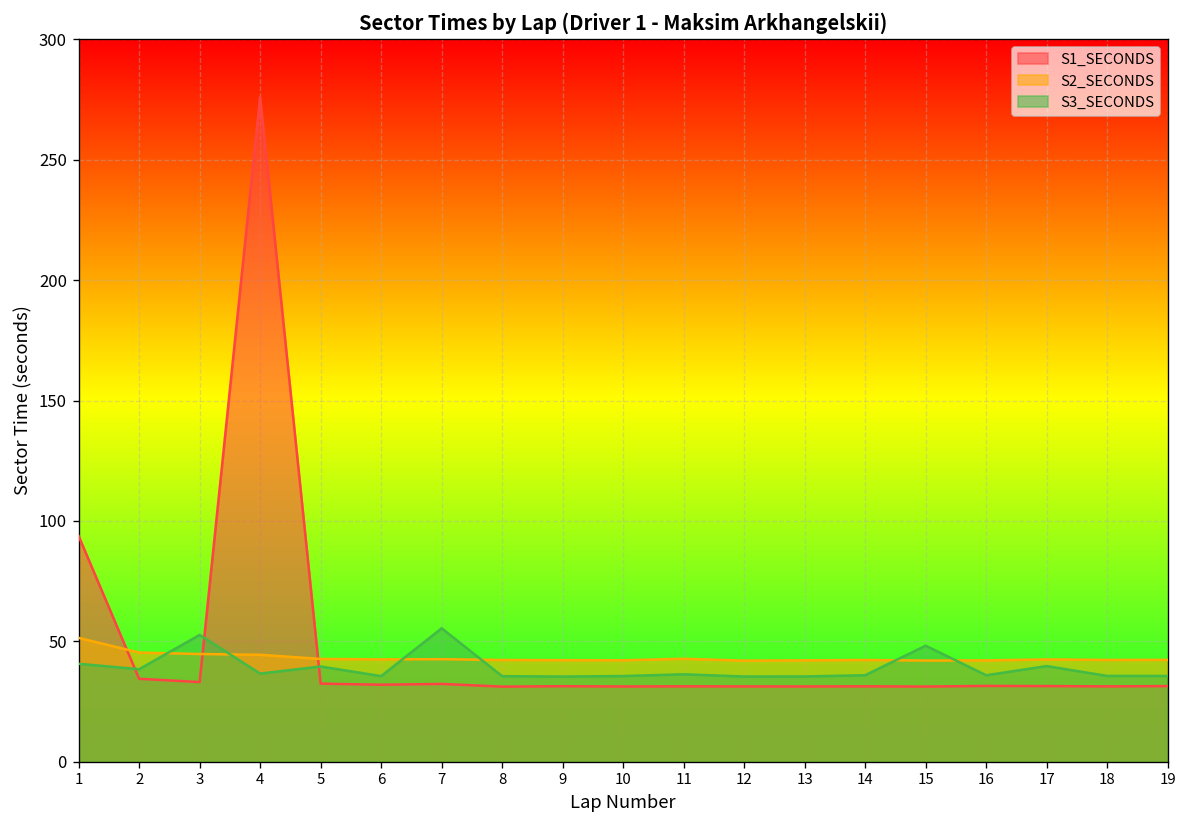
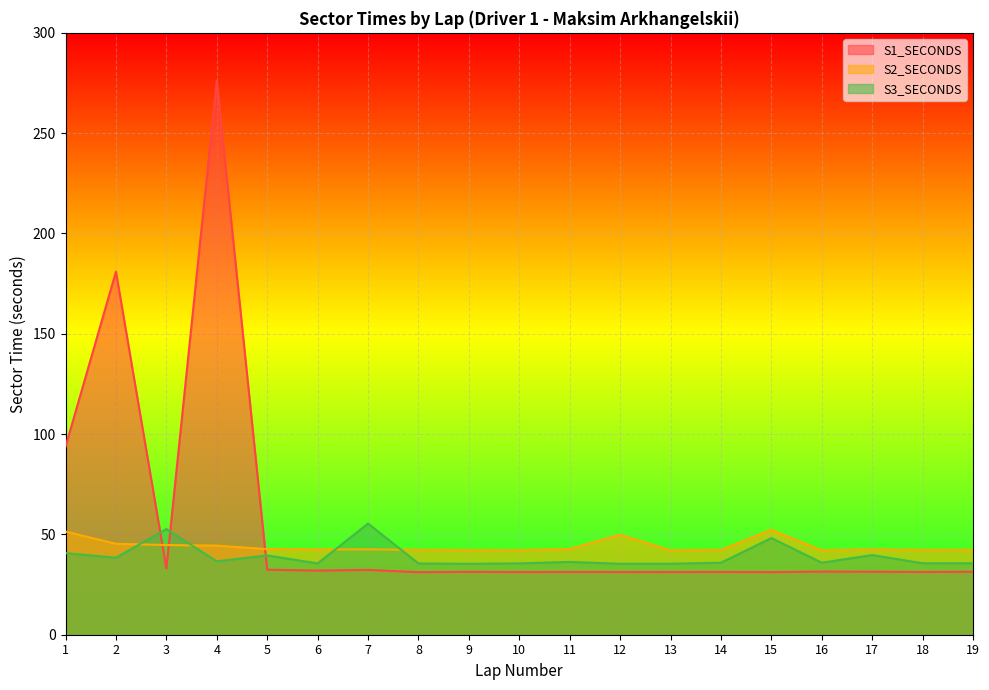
S1_SECONDS, 2: 34 -> 181
S2_SECONDS, 12: 42 -> 50
S2_SECONDS, 15: 42 -> 52
